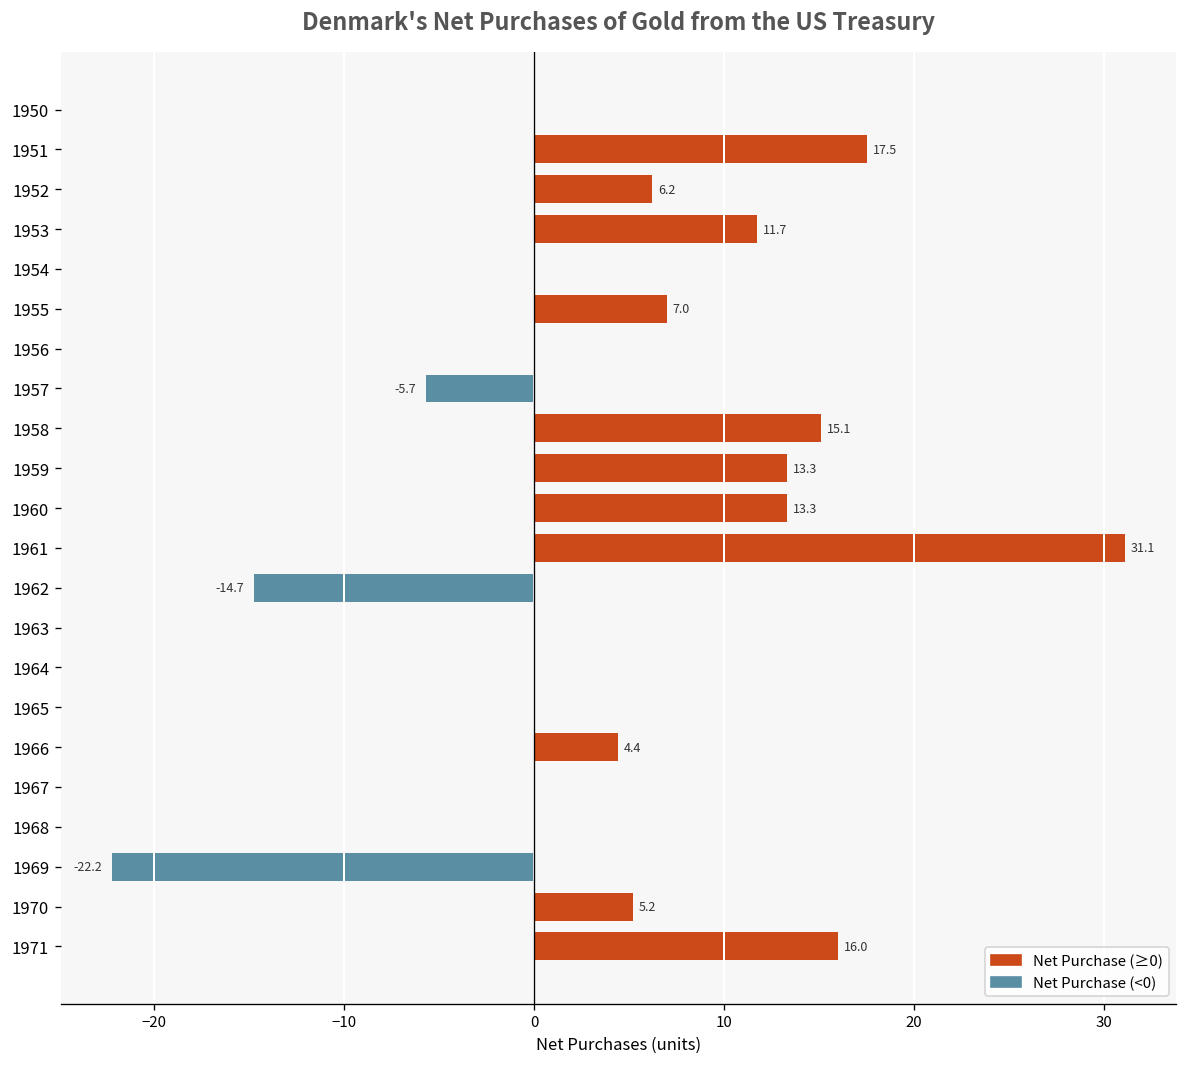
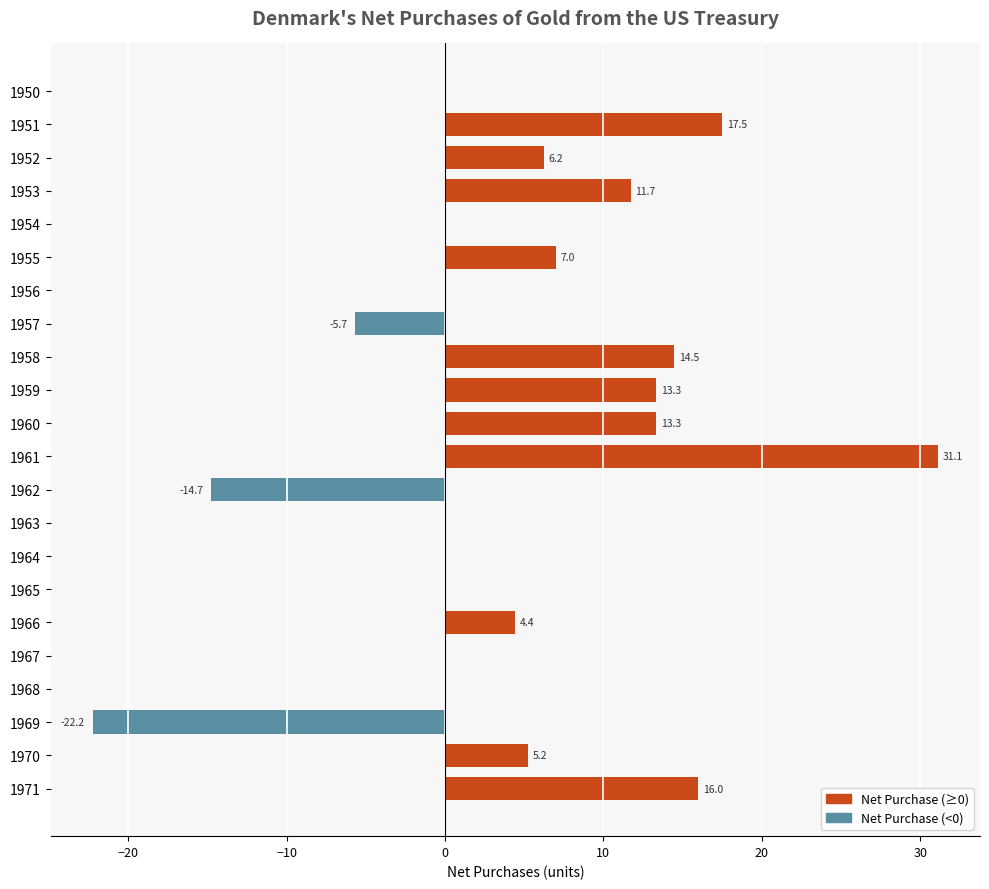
1958: 15.1 -> 14.5
